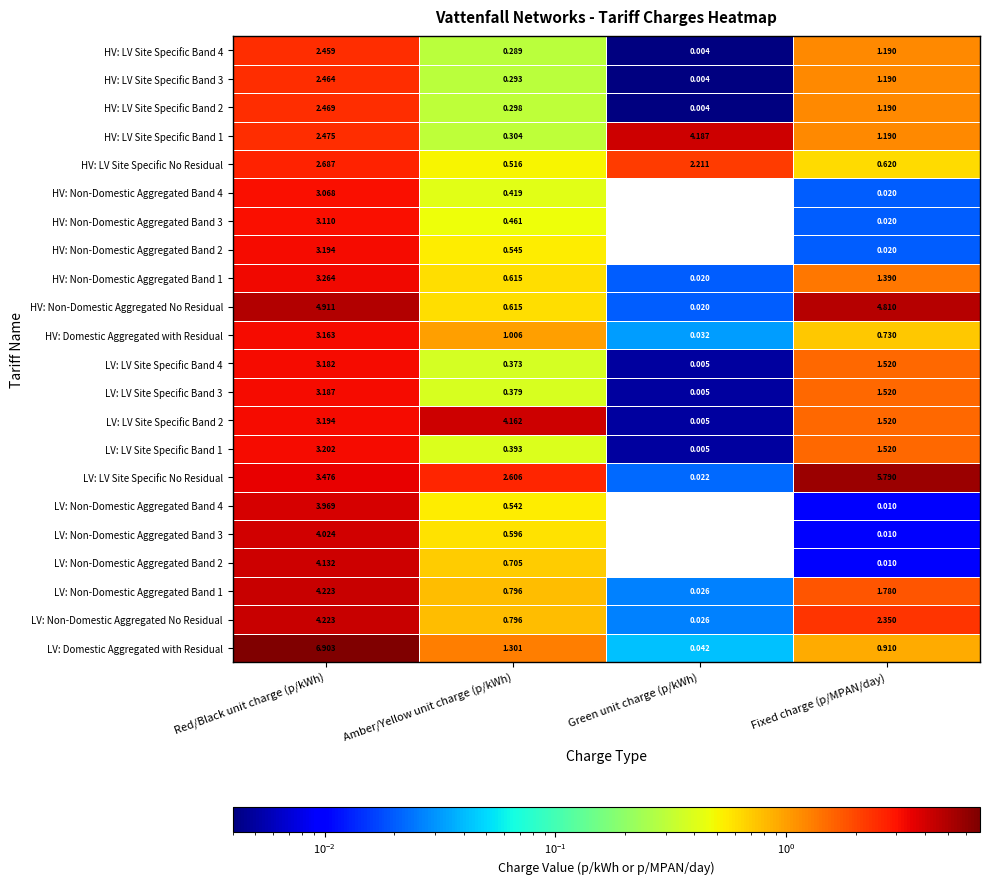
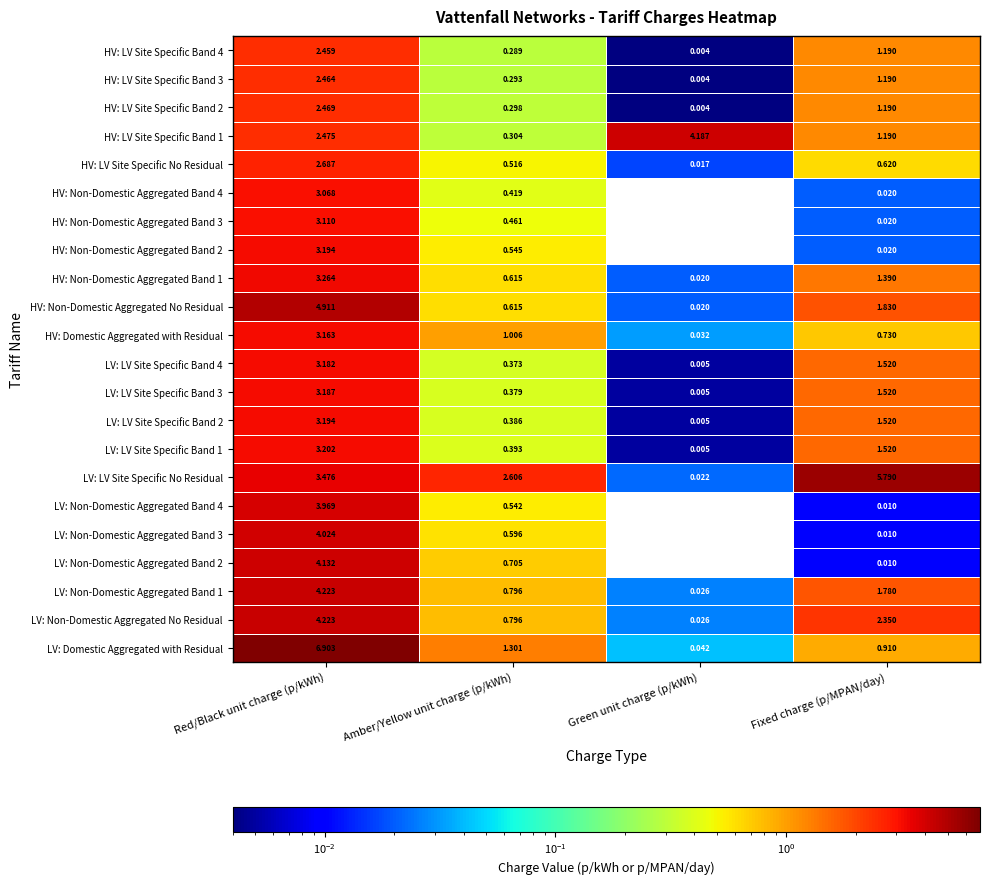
HV: LV Site Specific No Residual, Green unit charge (p/kWh): 2.211 -> 0.017
HV: Non-Domestic Aggregated No Residual, Fixed charge (p/MPAN/day): 4.810 -> 1.830
LV: LV Site Specific Band 2, Amber/Yellow unit charge (p/kWh): 4.162 -> 0.386
